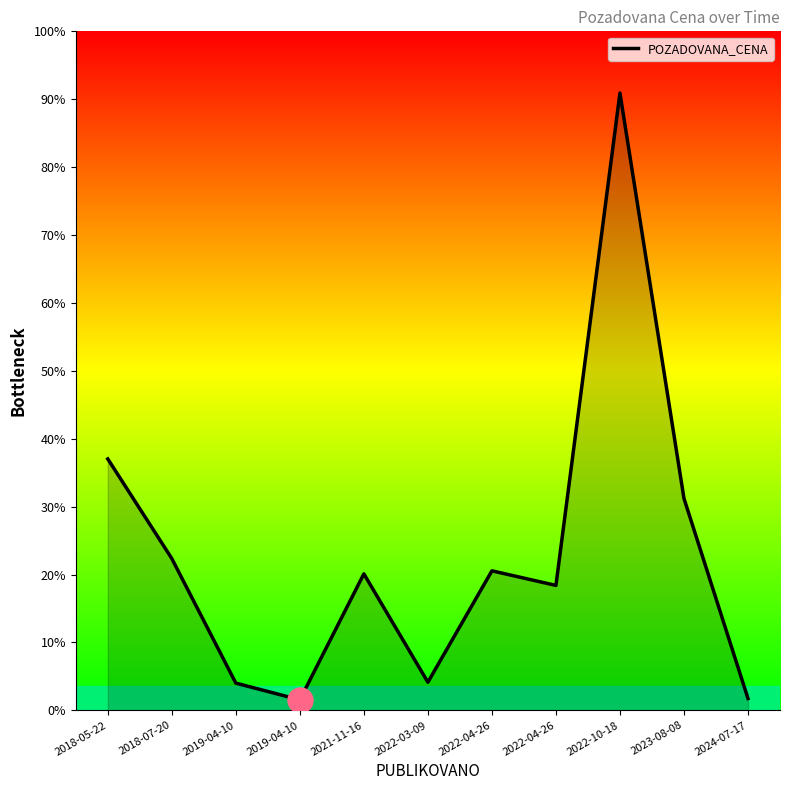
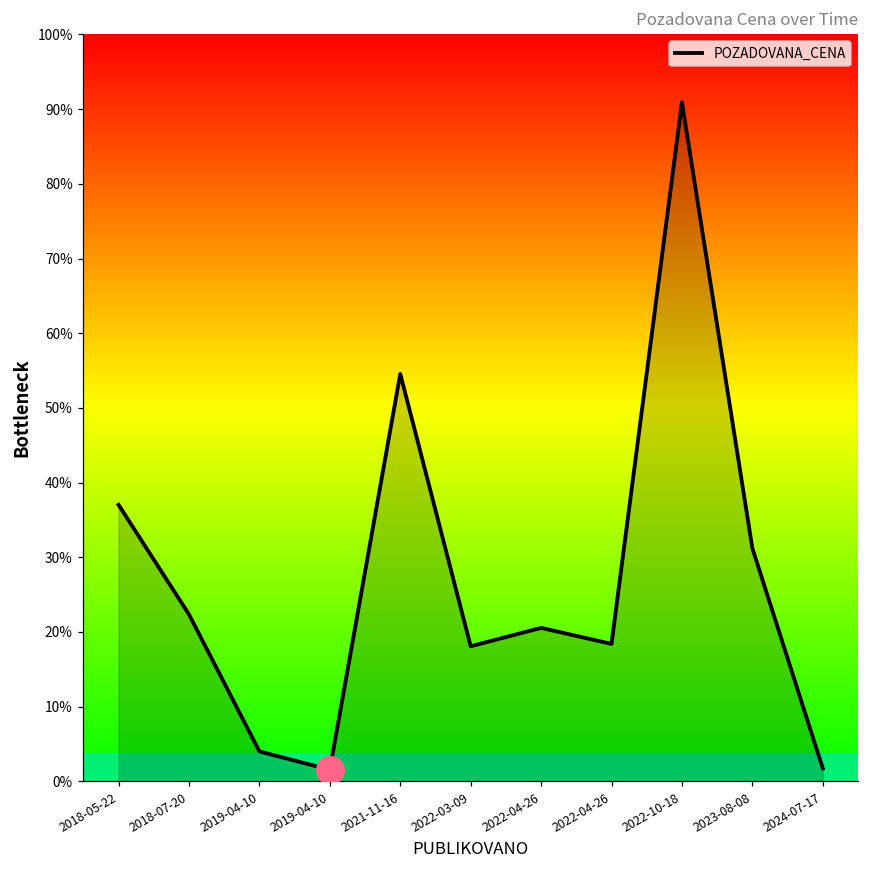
POZADOVANA_CENA, 2021-11-16: 20% -> 55%
POZADOVANA_CENA, 2022-03-09: 4% -> 18%
